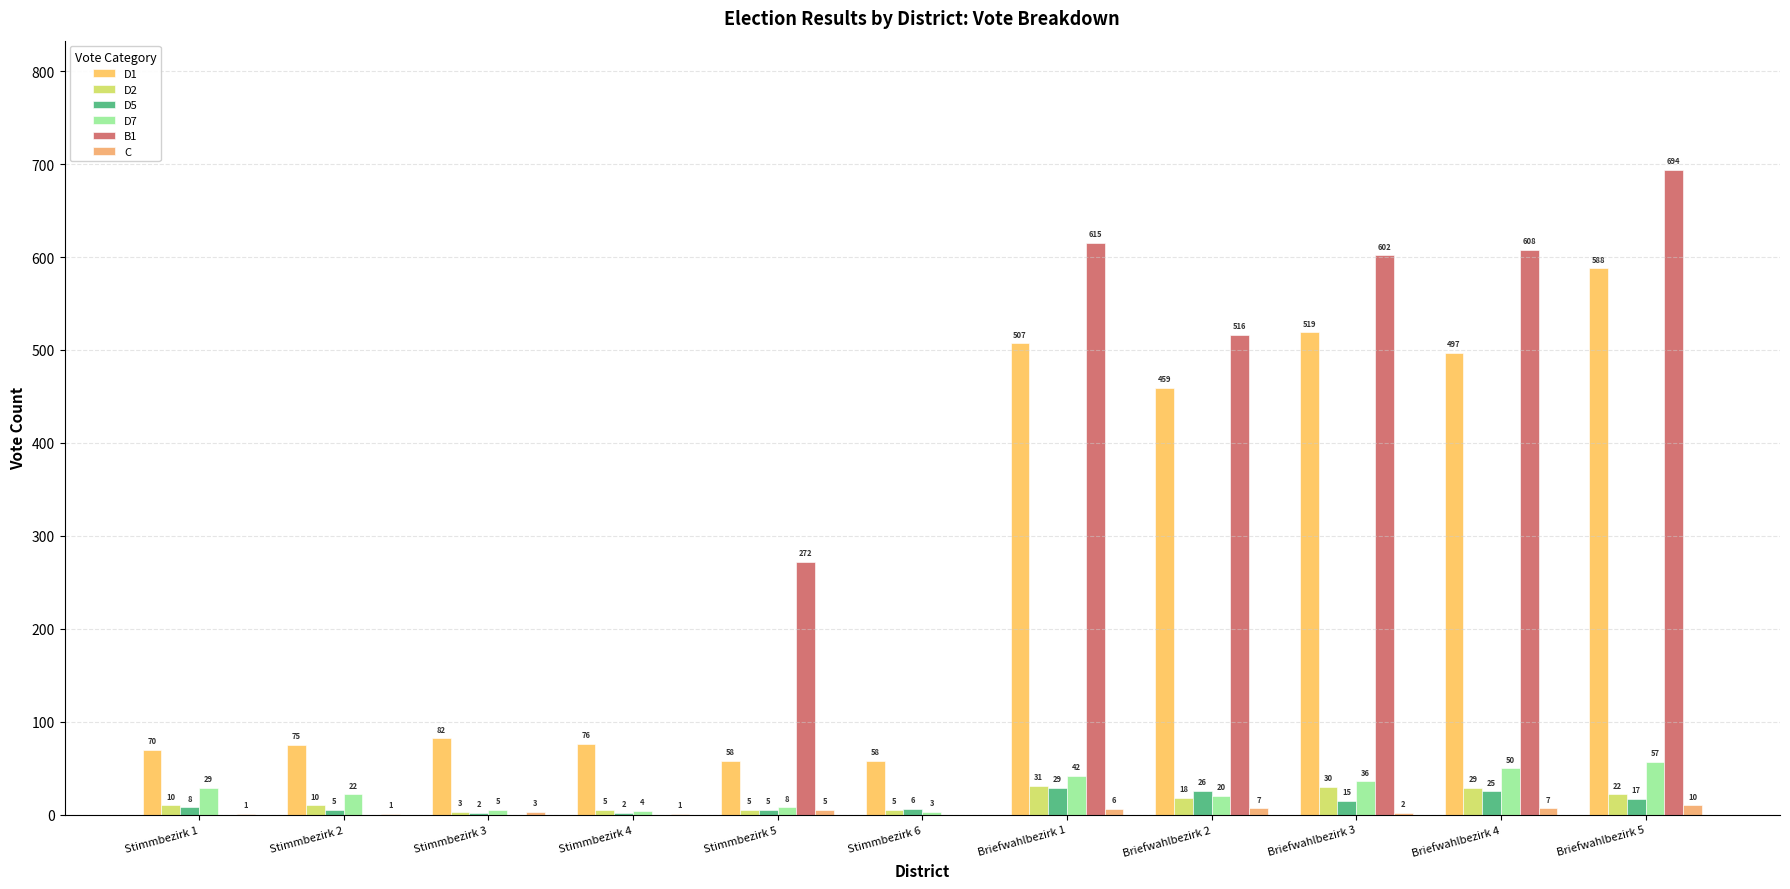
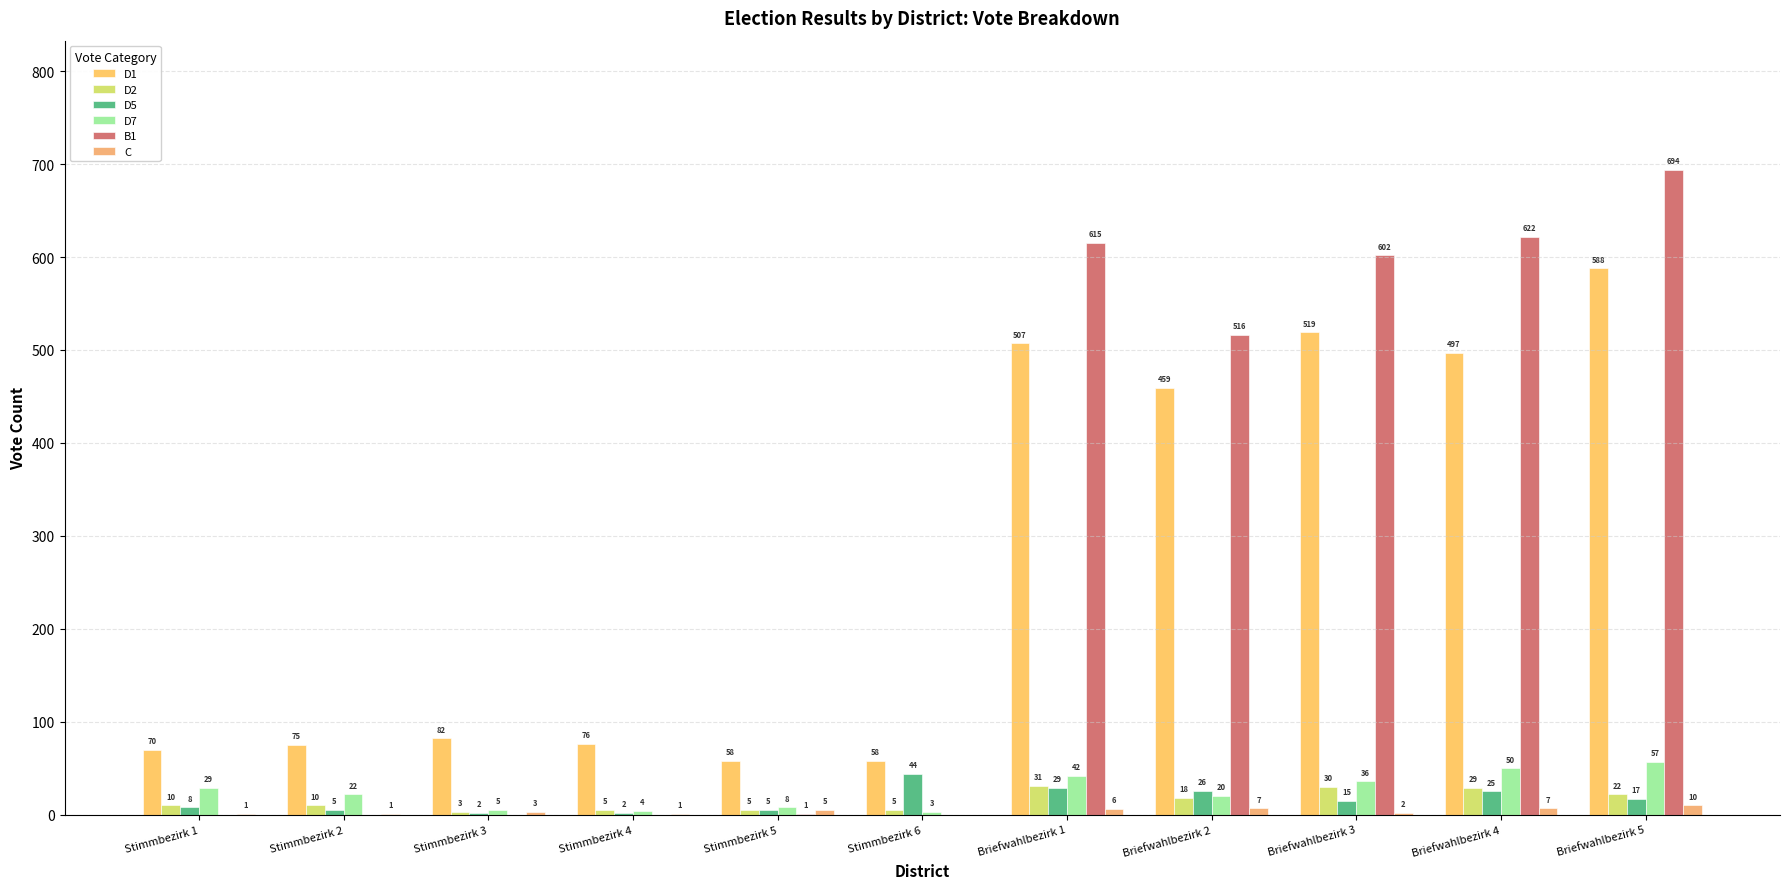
B1, Stimmbezirk 5: 272 -> 1
D5, Stimmbezirk 6: 6 -> 44
B1, Briefwahlbezirk 4: 608 -> 622
